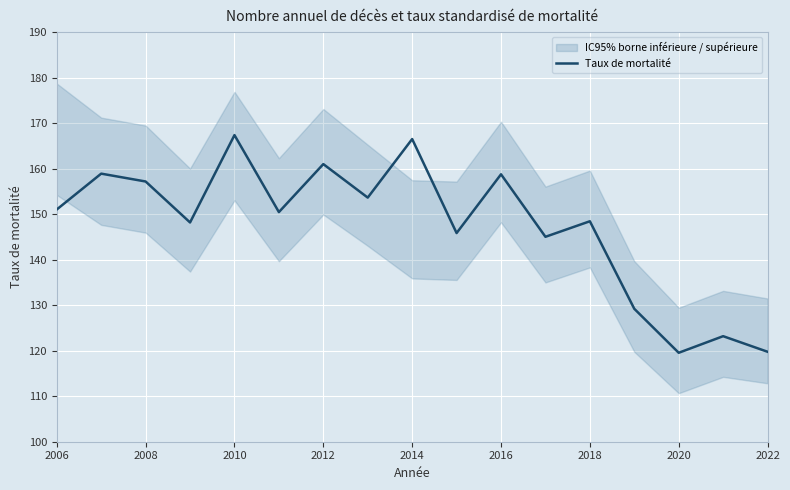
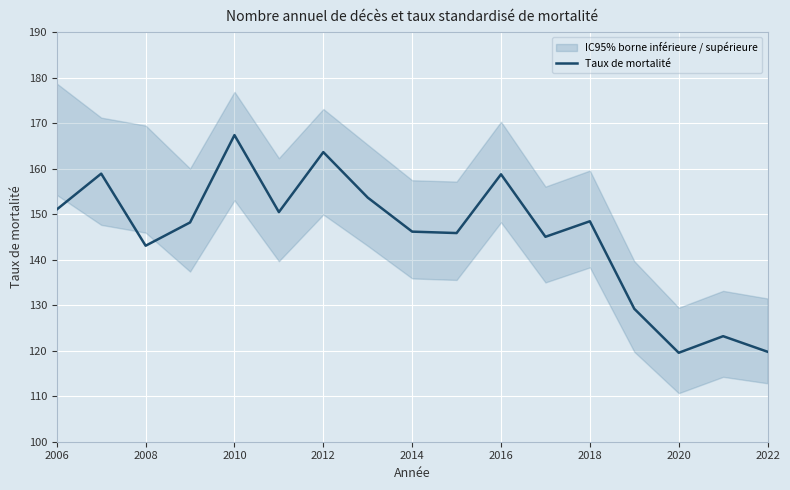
Taux de mortalité, 2008: 157 -> 143
Taux de mortalité, 2012: 161 -> 164
Taux de mortalité, 2014: 167 -> 146
